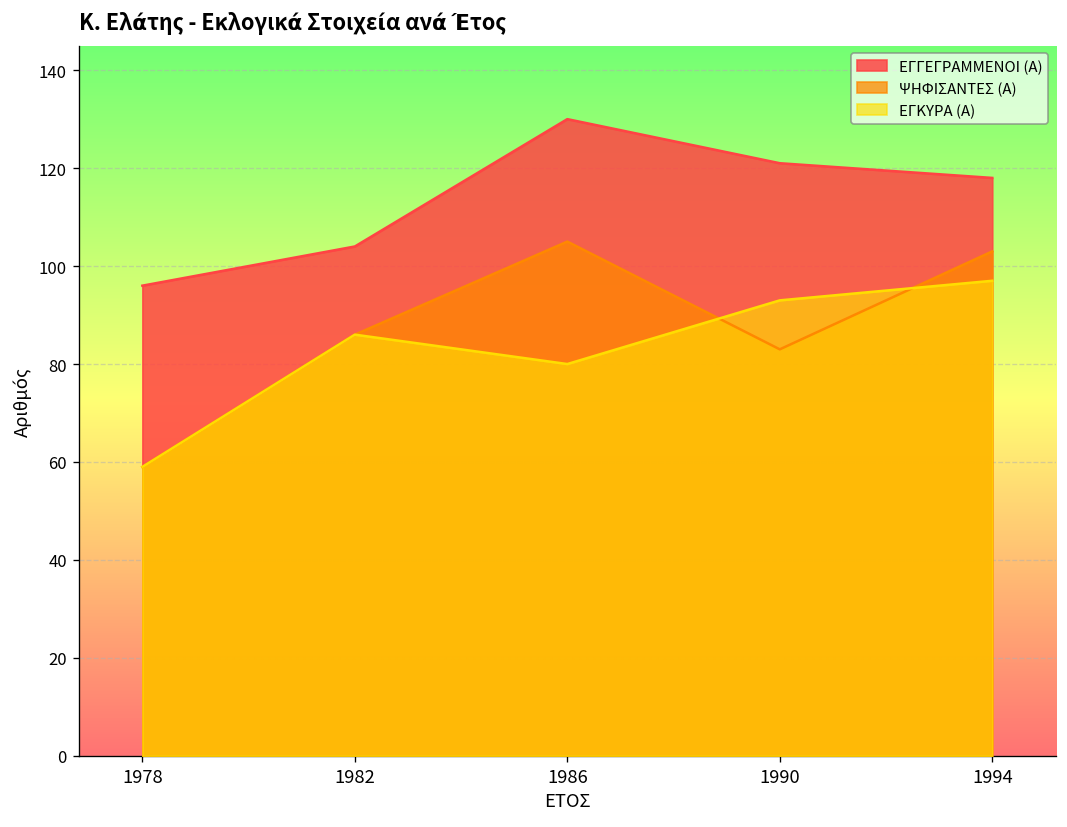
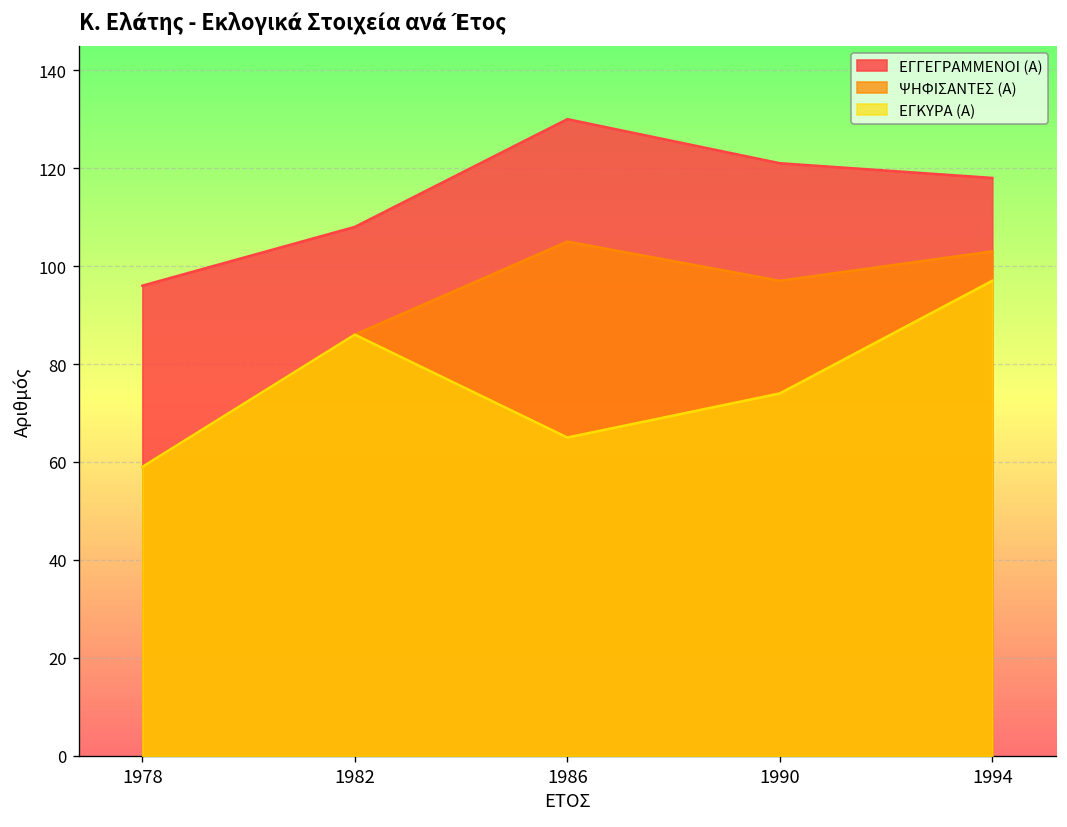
ΕΓΓΕΓΡΑΜΜΕΝΟΙ (Α), 1982: 104 -> 108
ΕΓΚΥΡΑ (Α), 1986: 80 -> 65
ΨΗΦΙΣΑΝΤΕΣ (Α), 1990: 83 -> 97
ΕΓΚΥΡΑ (Α), 1990: 93 -> 74
